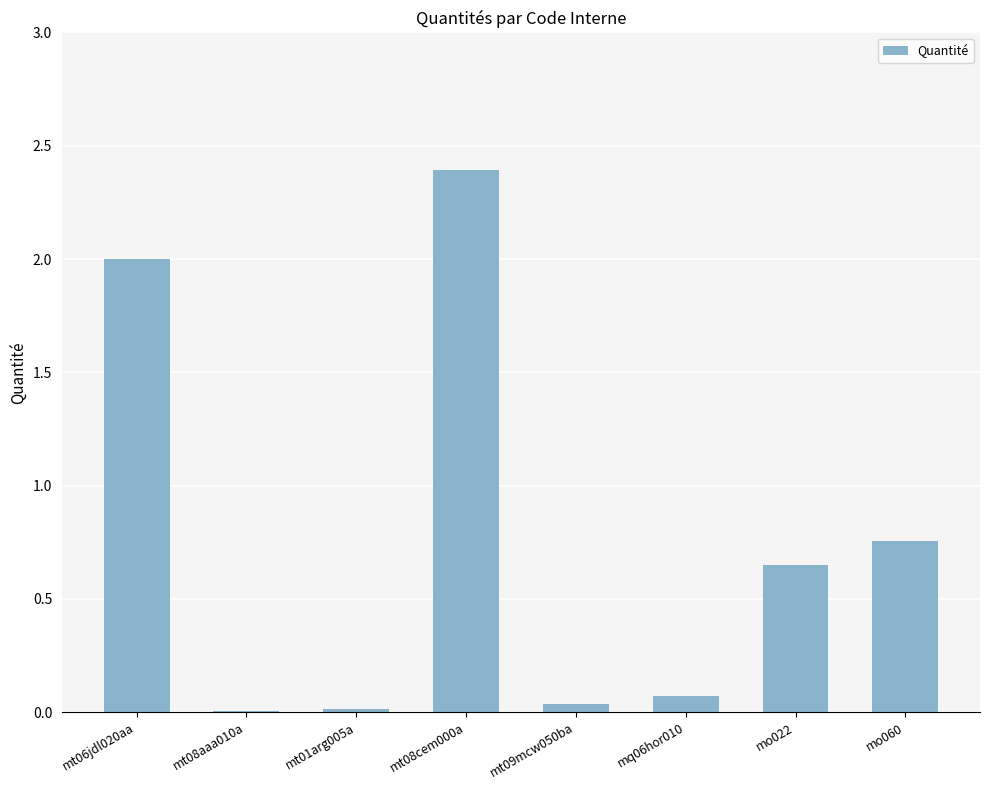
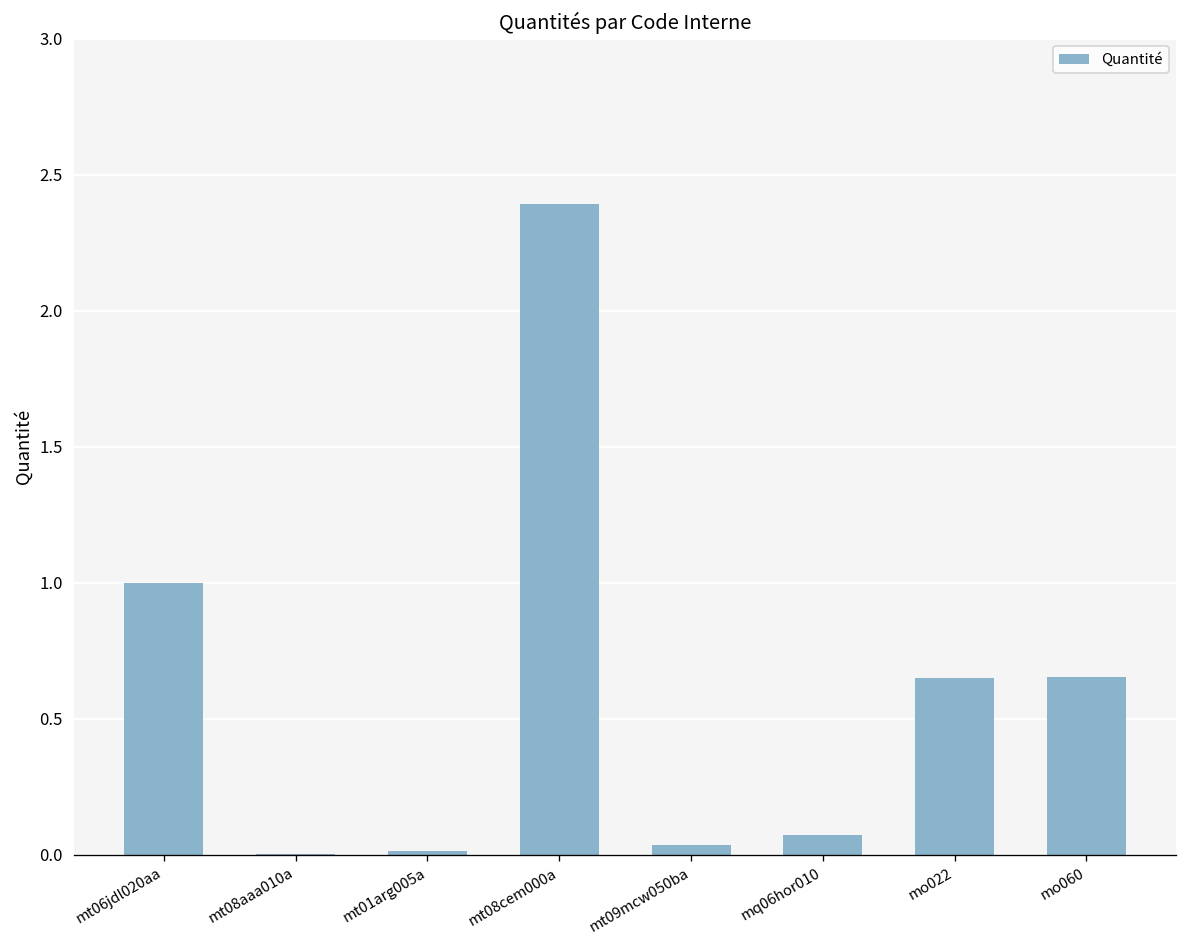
mt06jdl020aa: 2 -> 1
mo060: 0.76 -> 0.65
